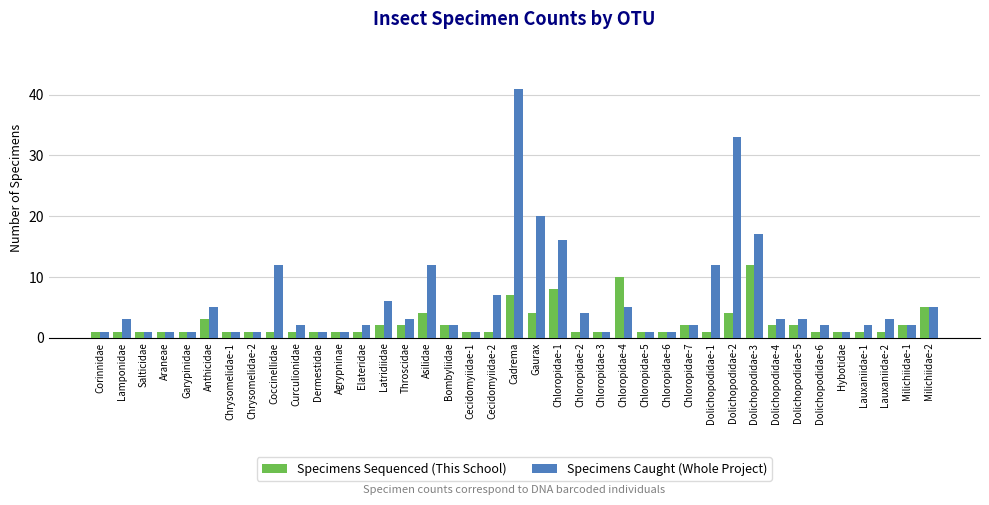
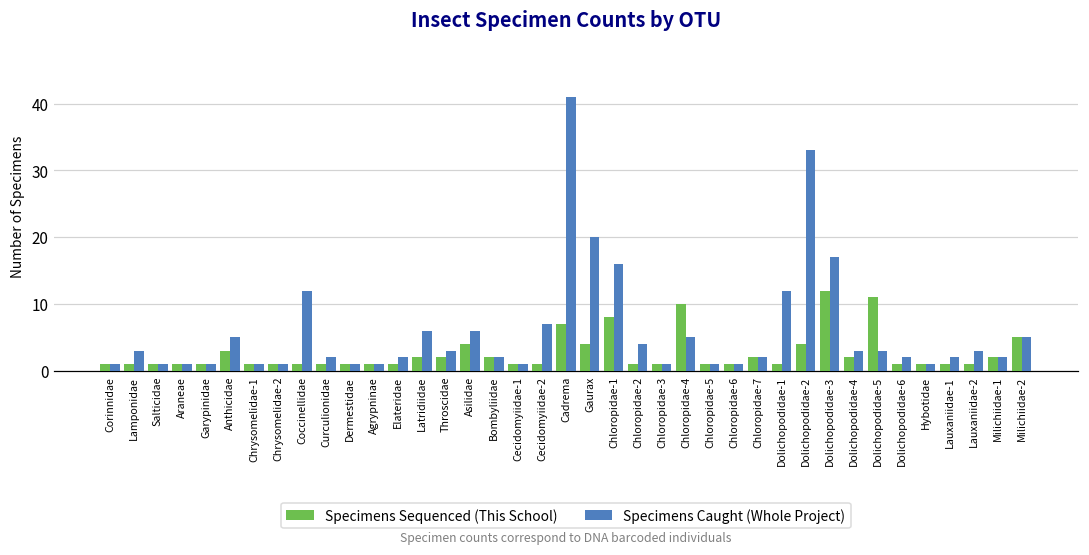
Specimens Caught (Whole Project), Asilidae: 12 -> 6
Specimens Sequenced (This School), Dolichopodidae-5: 2 -> 11
